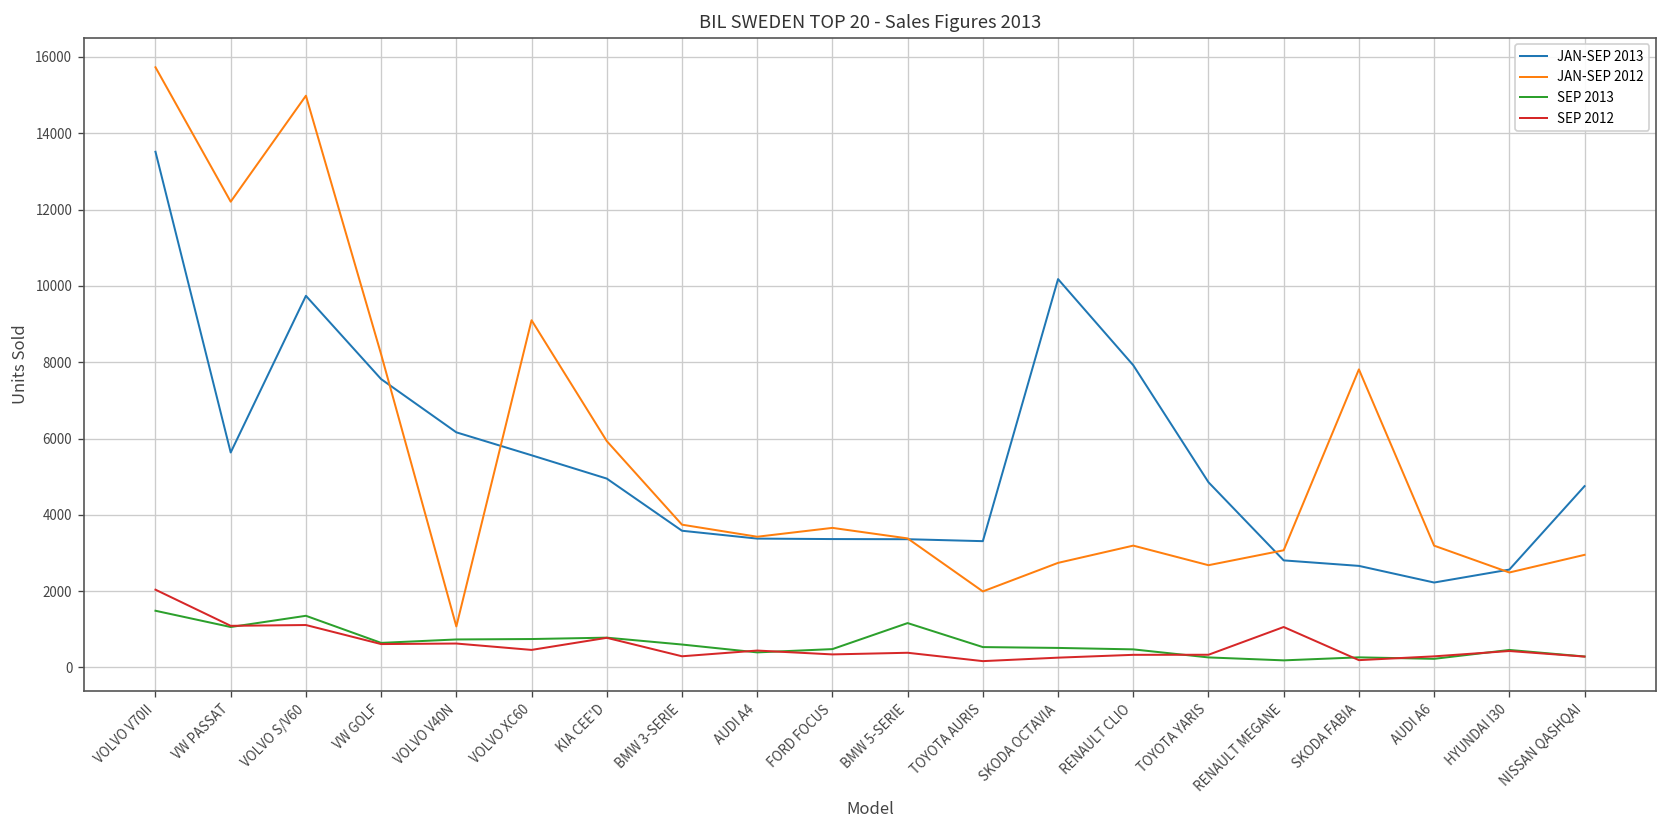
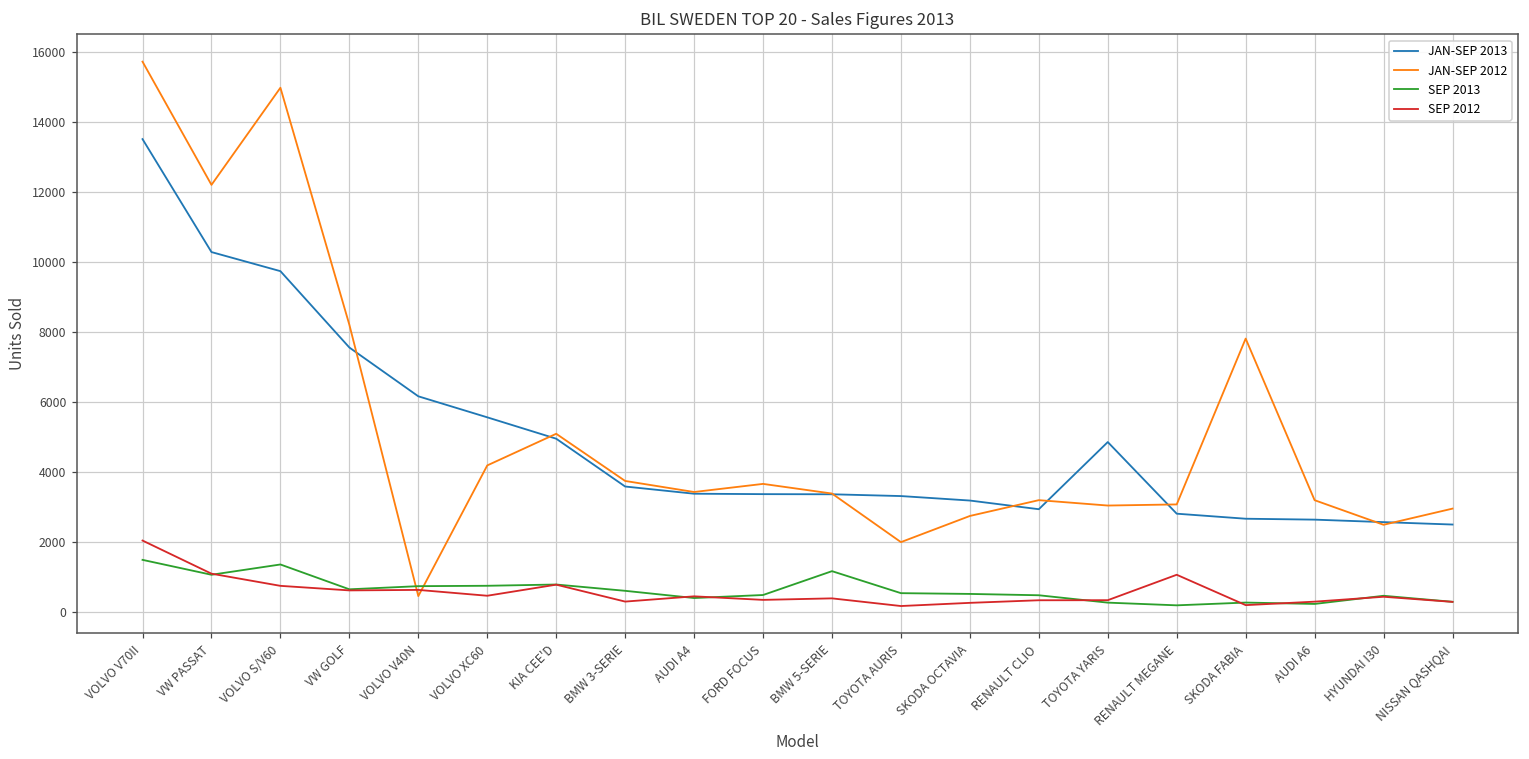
JAN-SEP 2013, VW PASSAT: 5600 -> 10300
SEP 2012, VOLVO S/V60: 1100 -> 700
JAN-SEP 2012, VOLVO V40N: 1100 -> 500
JAN-SEP 2012, VOLVO XC60: 9100 -> 4200
JAN-SEP 2012, KIA CEE'D: 5900 -> 5100
JAN-SEP 2013, SKODA OCTAVIA: 10200 -> 3200
JAN-SEP 2013, RENAULT CLIO: 7900 -> 2900
JAN-SEP 2012, TOYOTA YARIS: 2700 -> 3000
JAN-SEP 2013, AUDI A6: 2200 -> 2600
JAN-SEP 2013, NISSAN QASHQAI: 4800 -> 2500
